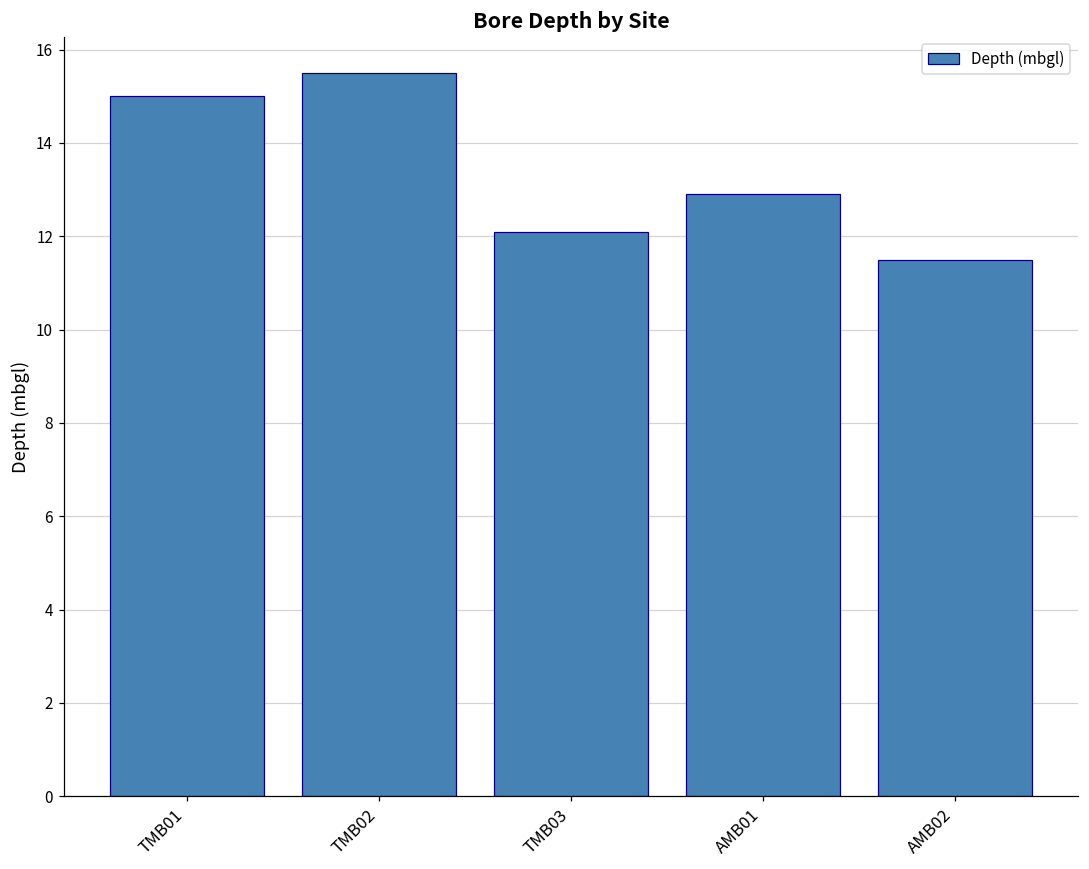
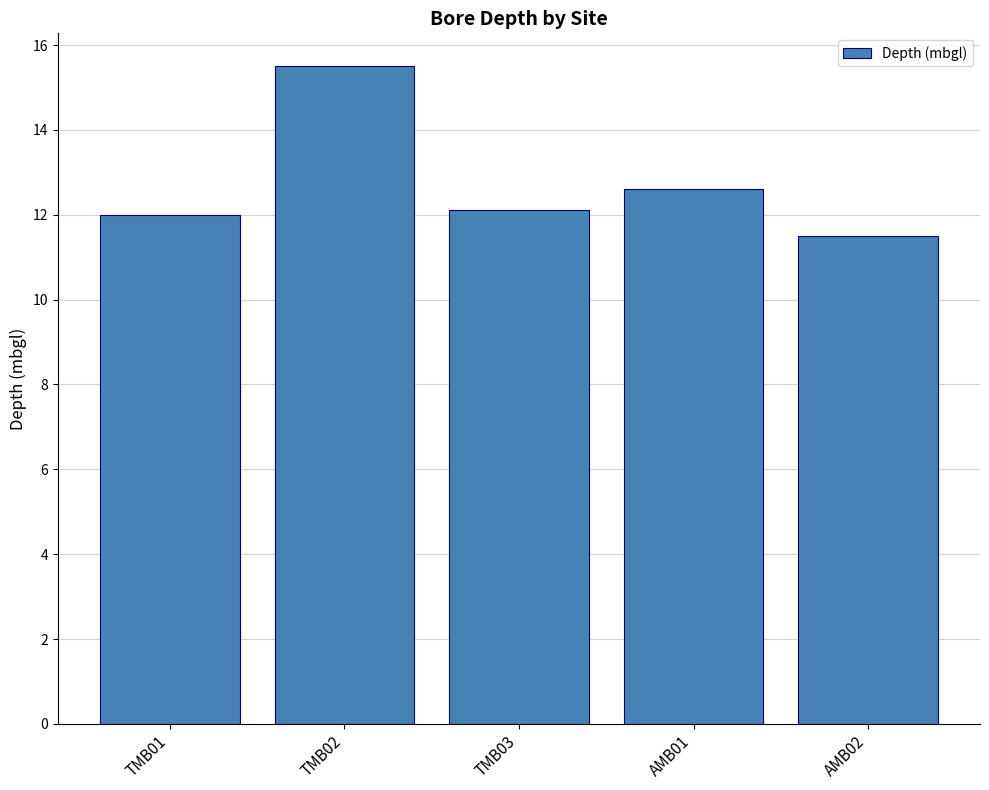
TMB01: 15 -> 12
AMB01: 12.9 -> 12.6
